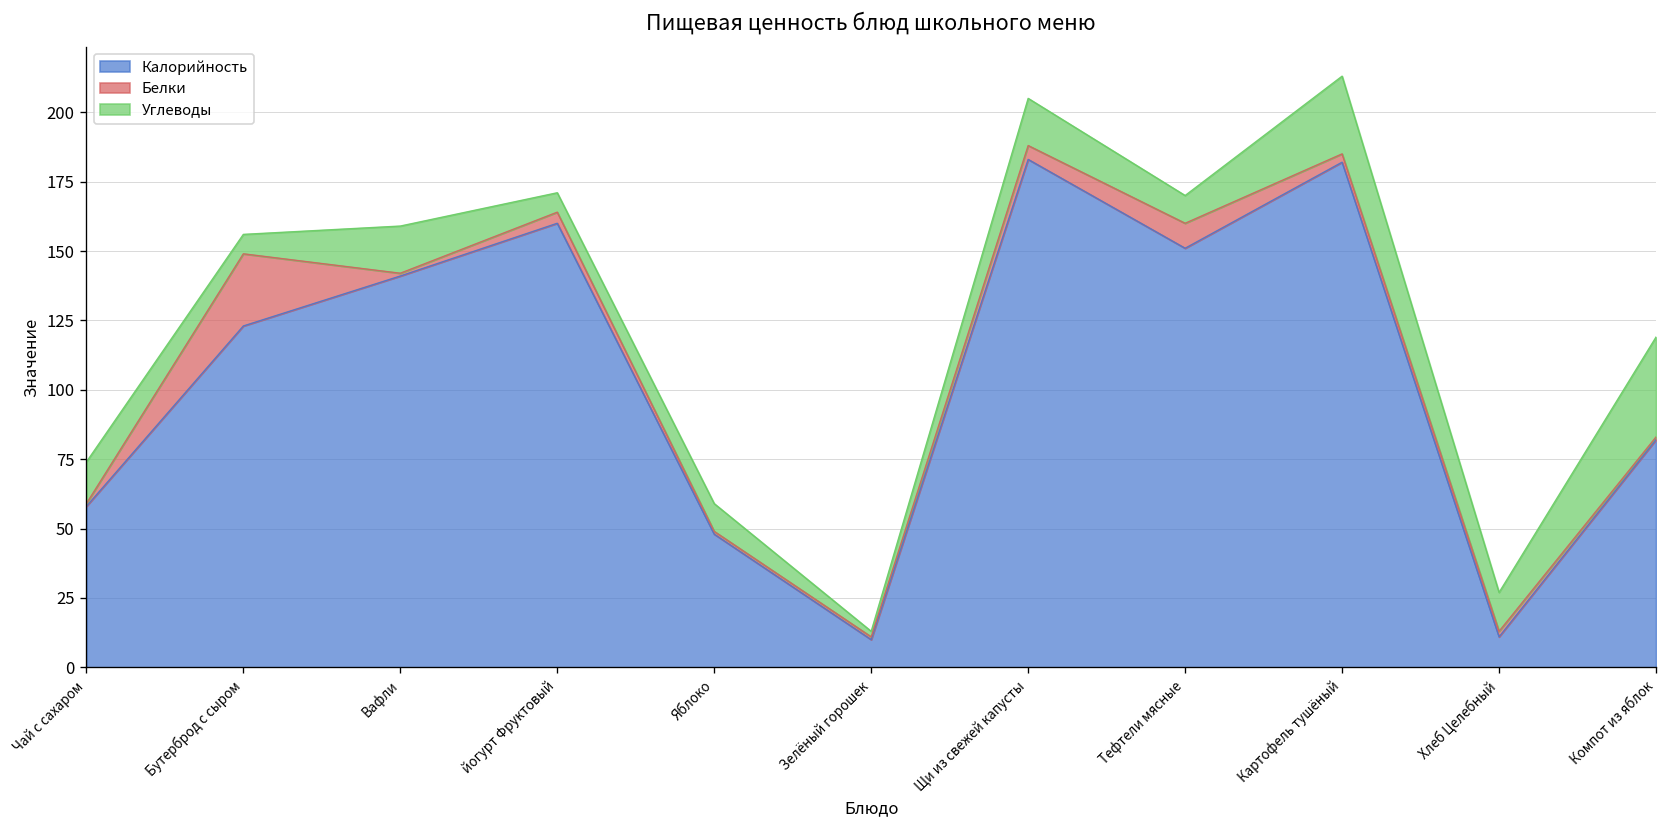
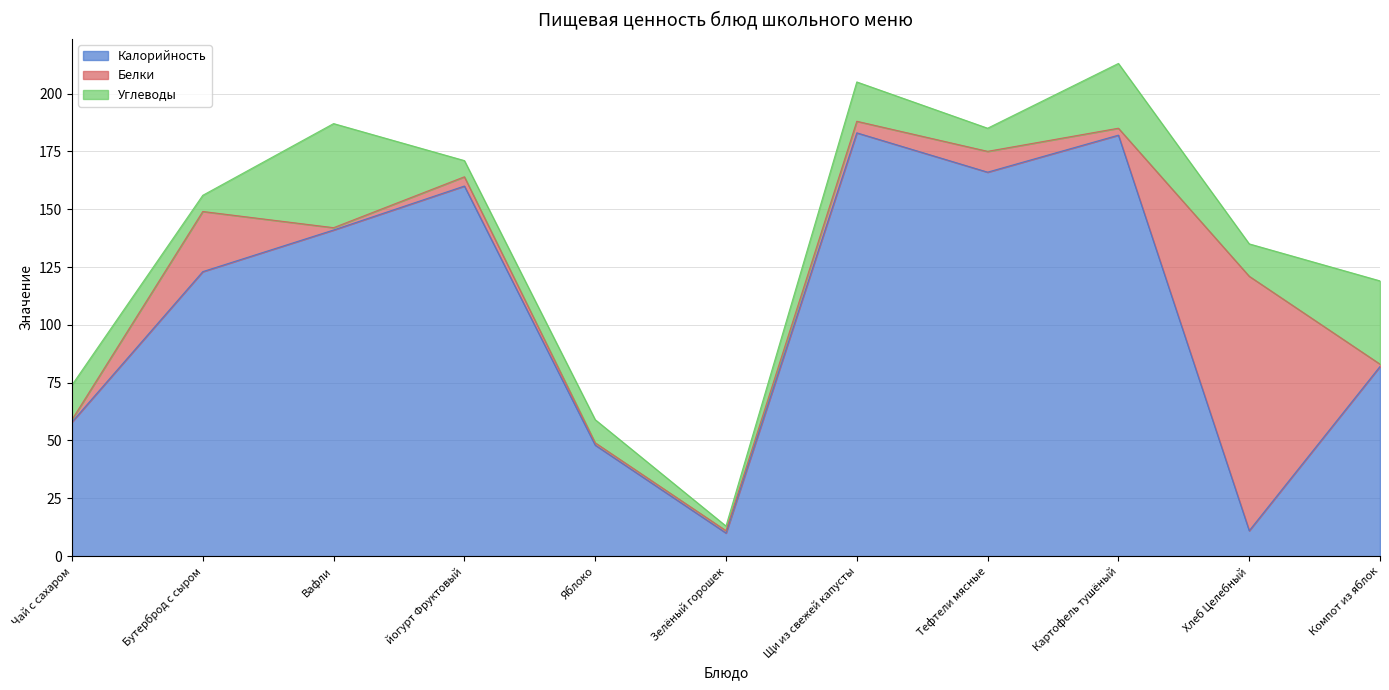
Углеводы, Вафли: 17 -> 45
Калорийность, Тефтели мясные: 151 -> 166
Белки, Хлеб Целебный: 2 -> 110
